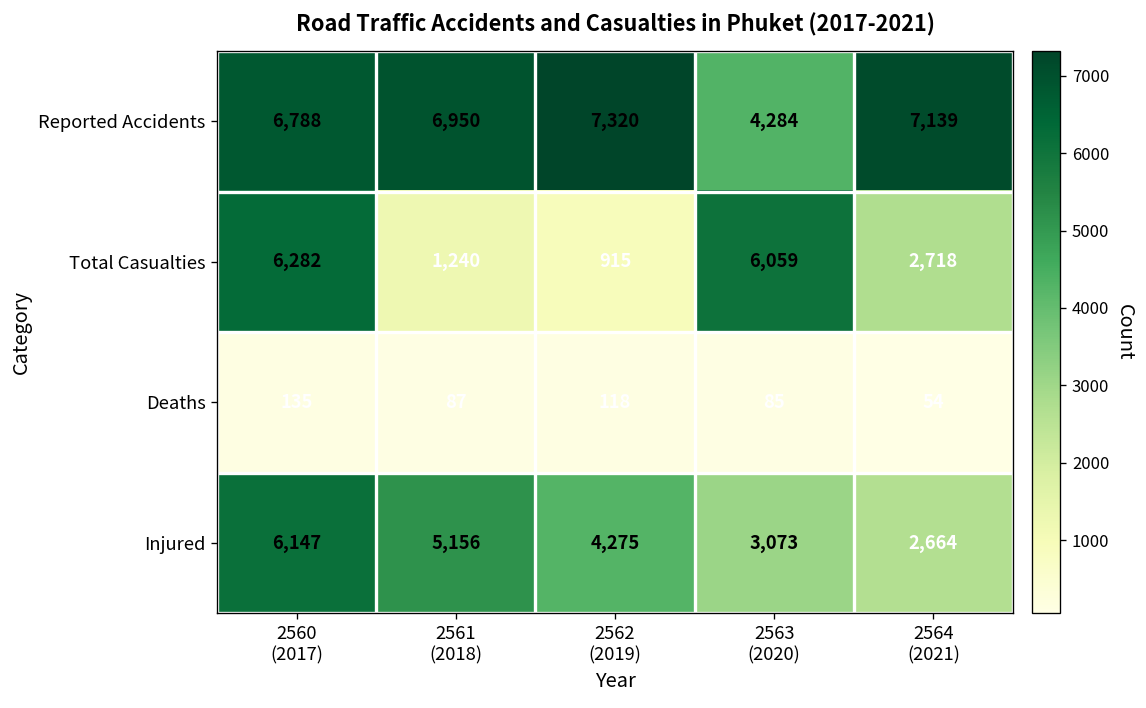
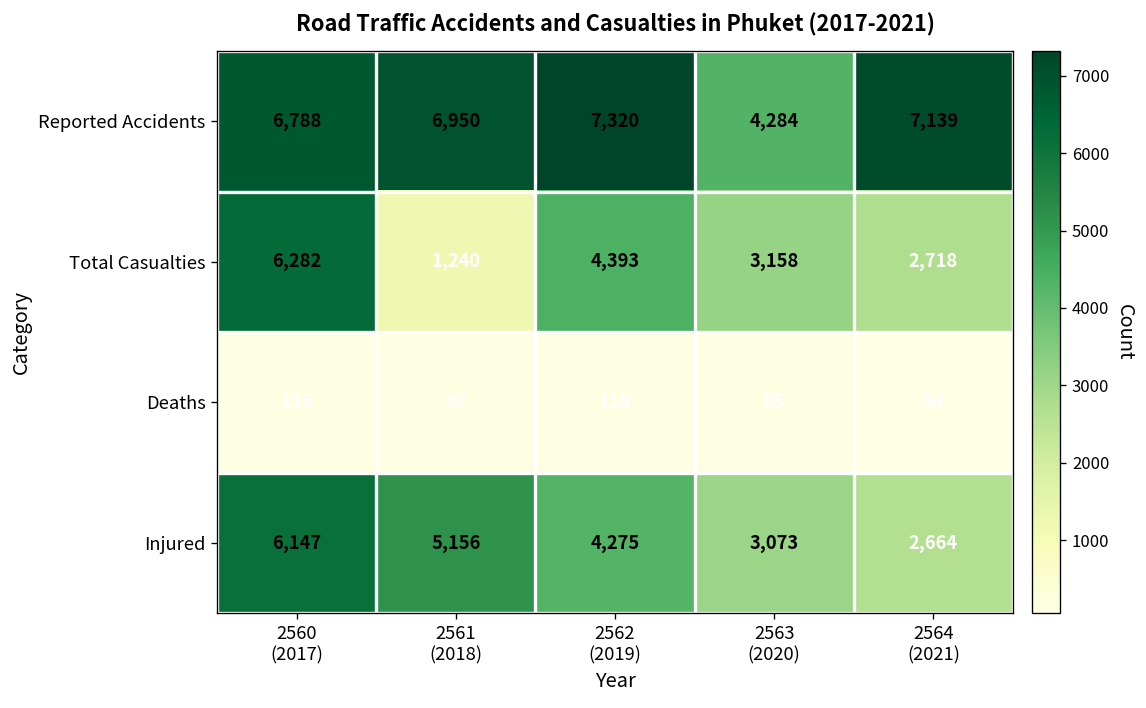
Total Casualties, 2562 (2019): 915 -> 4,393
Total Casualties, 2563 (2020): 6,059 -> 3,158
